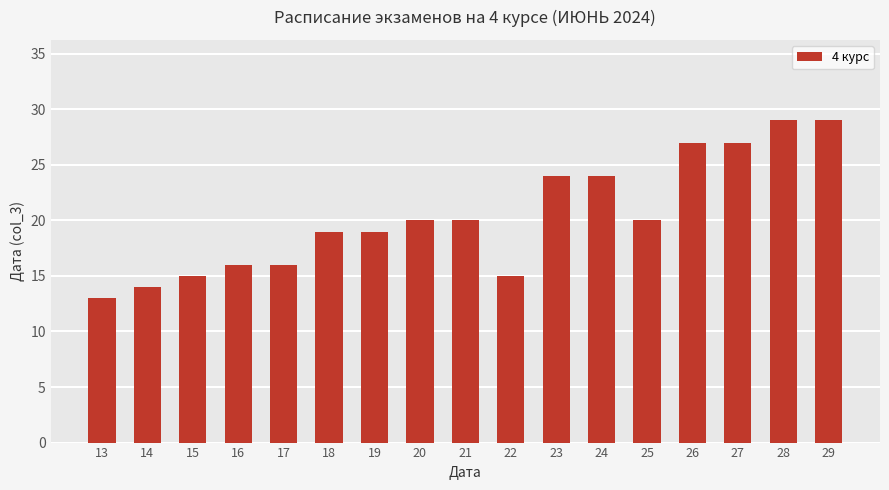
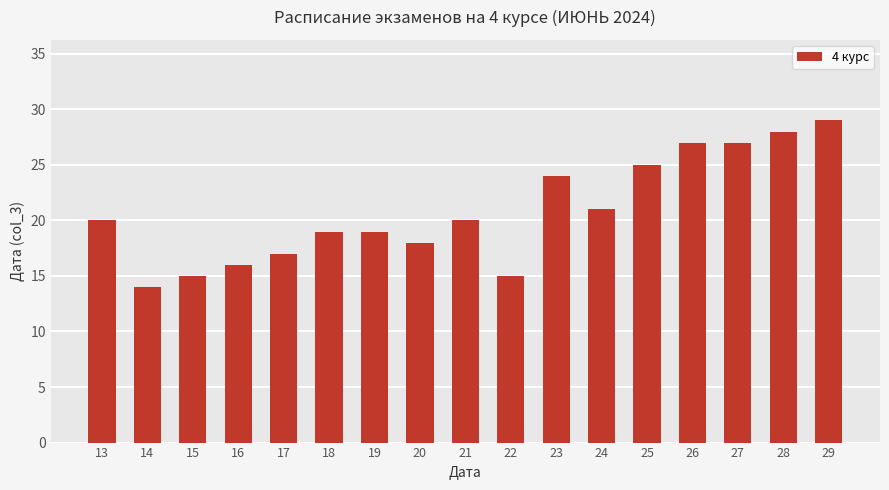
13: 13 -> 20
17: 16 -> 17
20: 20 -> 18
24: 24 -> 21
25: 20 -> 25
28: 29 -> 28
